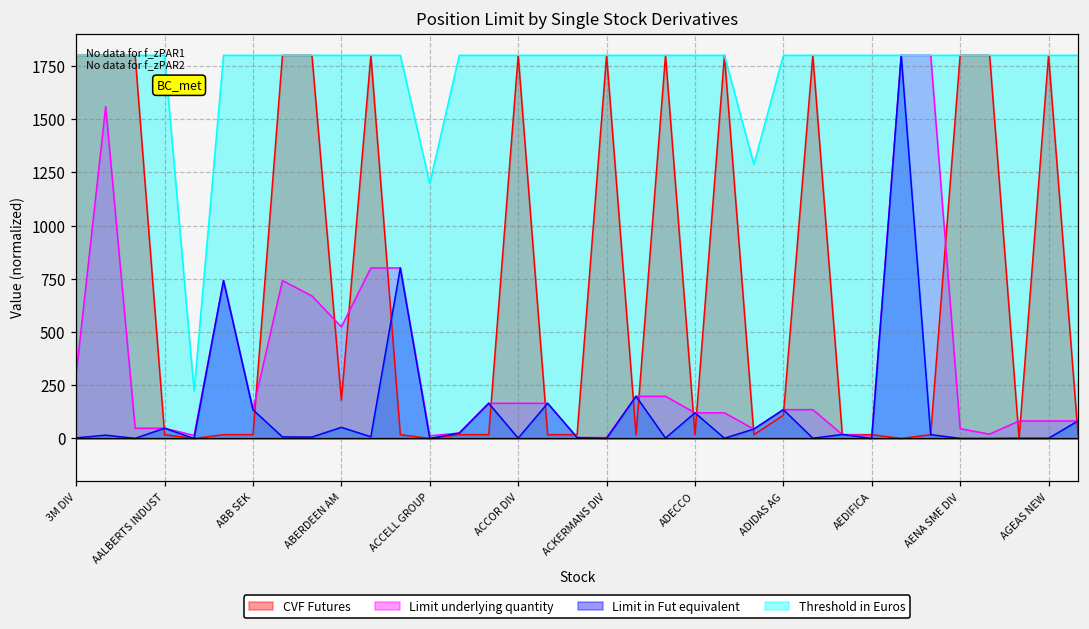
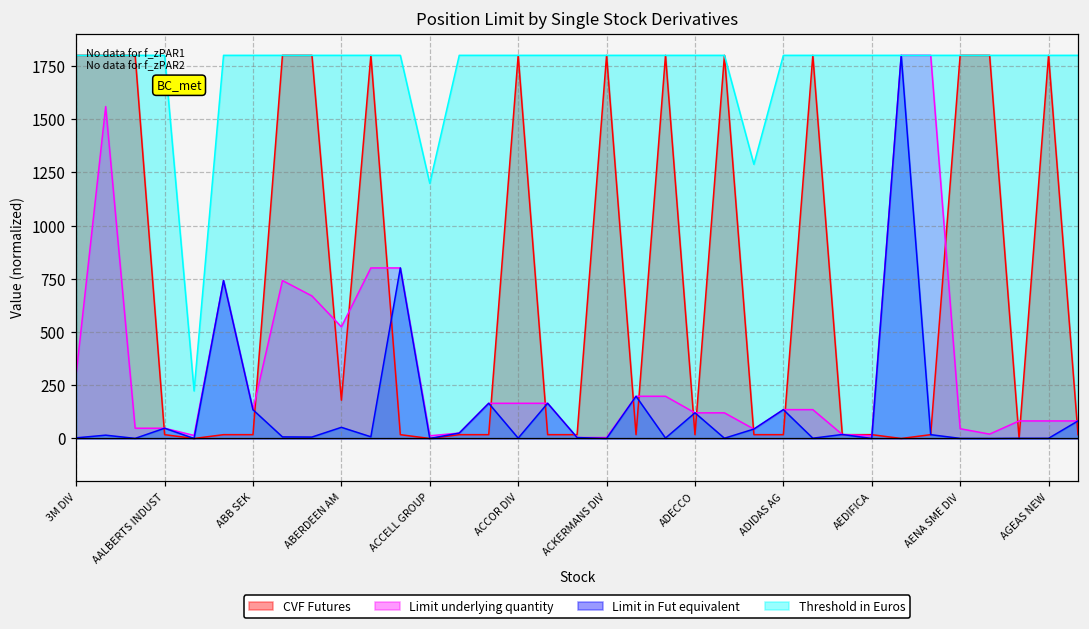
CVF Futures, ADIDAS AG: 110 -> 20
